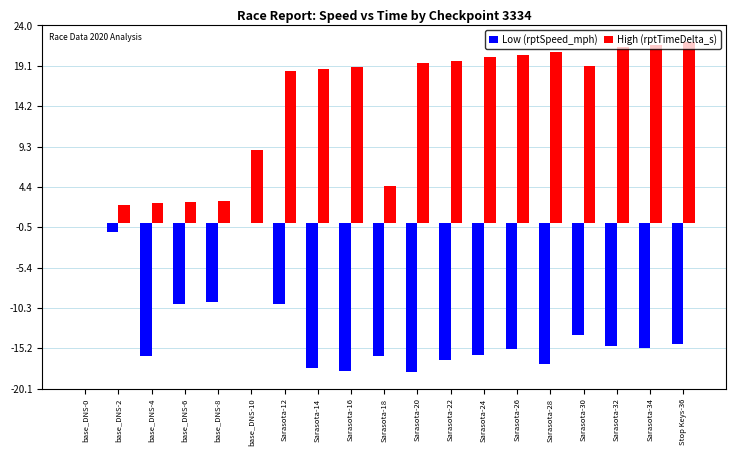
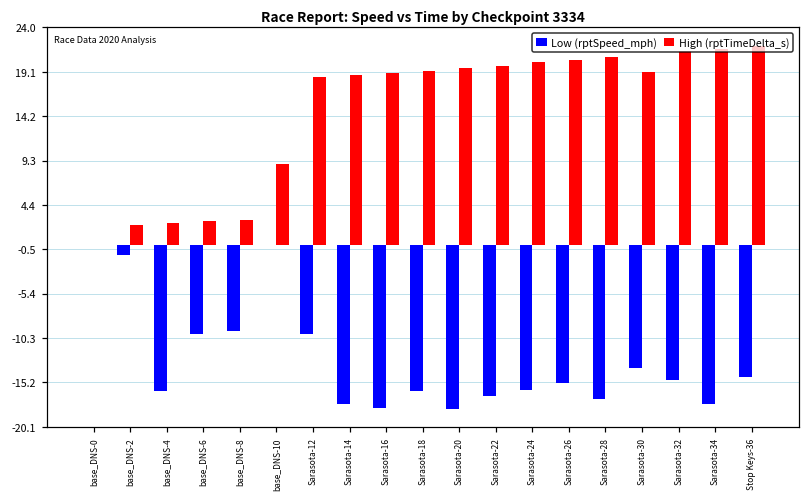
High (rptTimeDelta_s), Sarasota-18: 4 -> 19
Low (rptSpeed_mph), Sarasota-34: -15 -> -18
